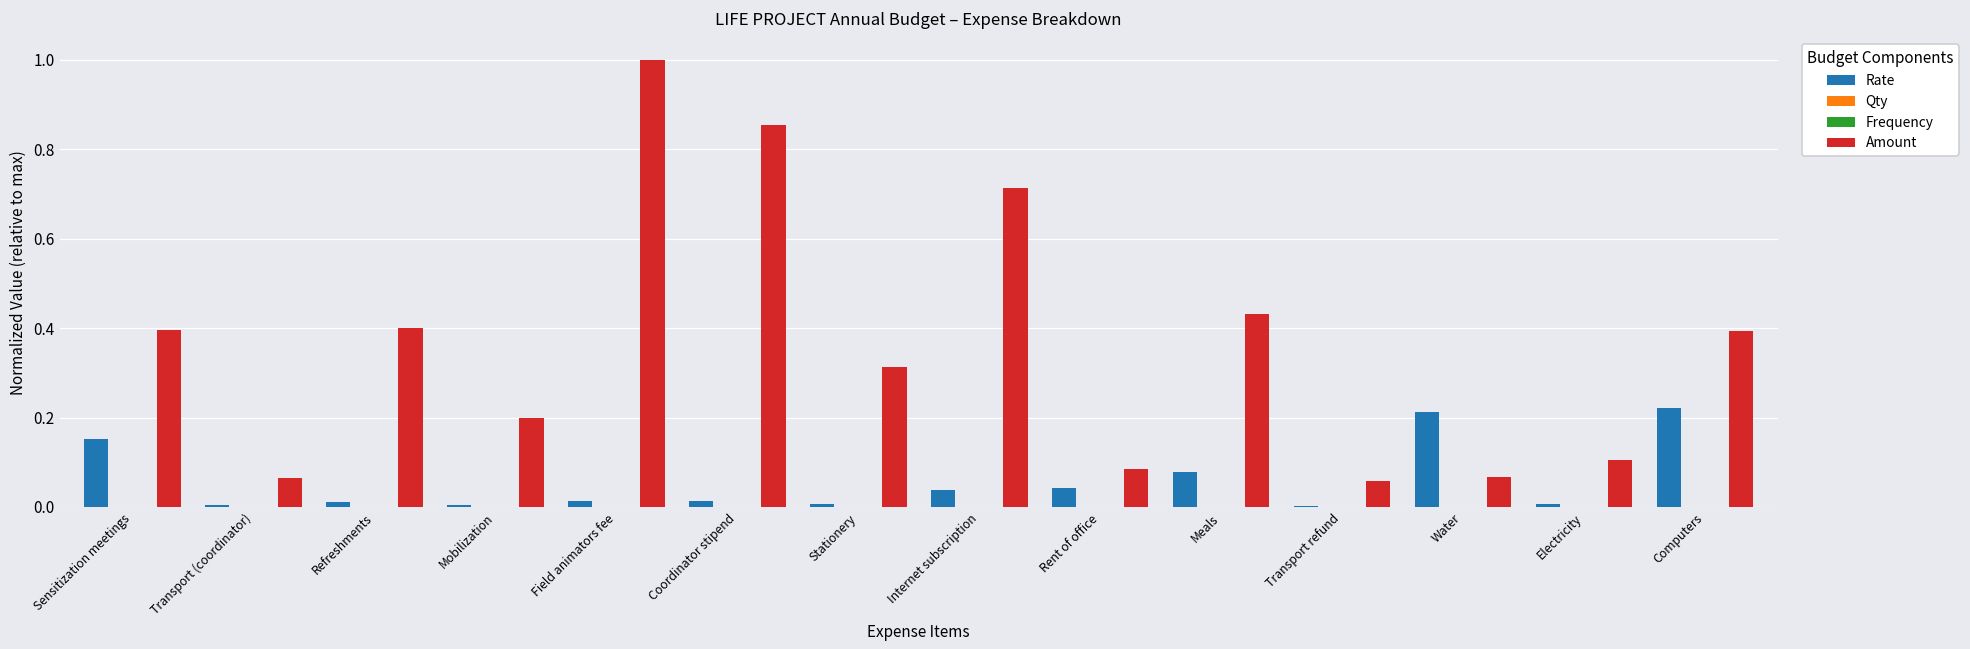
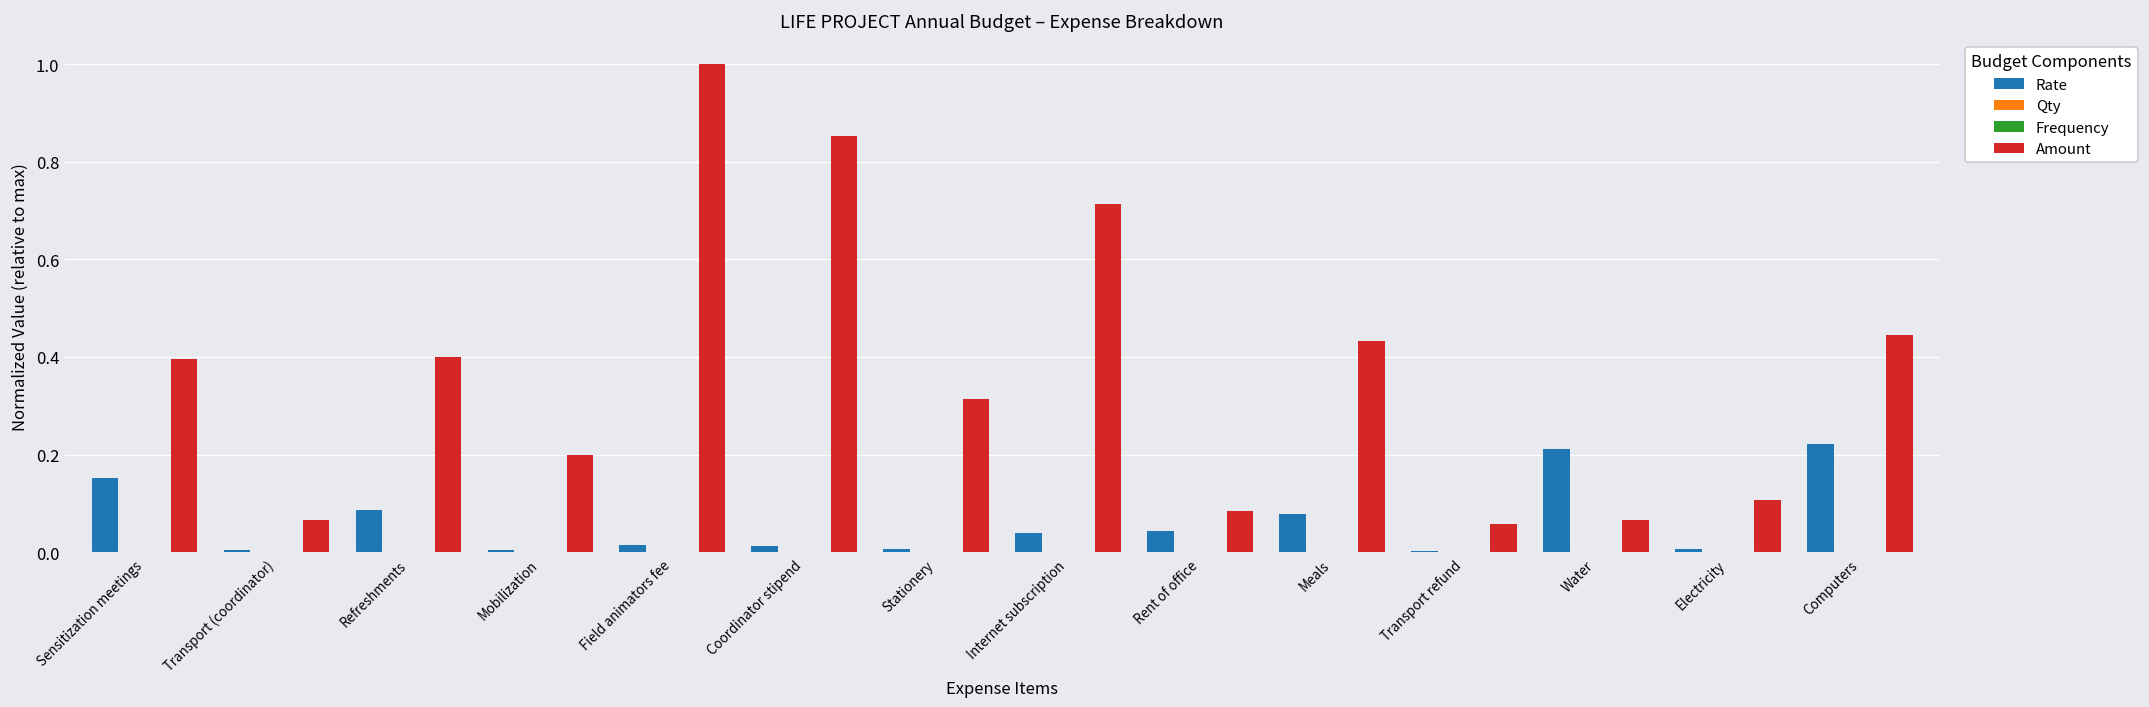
Rate, Refreshments: 0.01 -> 0.09
Amount, Computers: 0.39 -> 0.44
